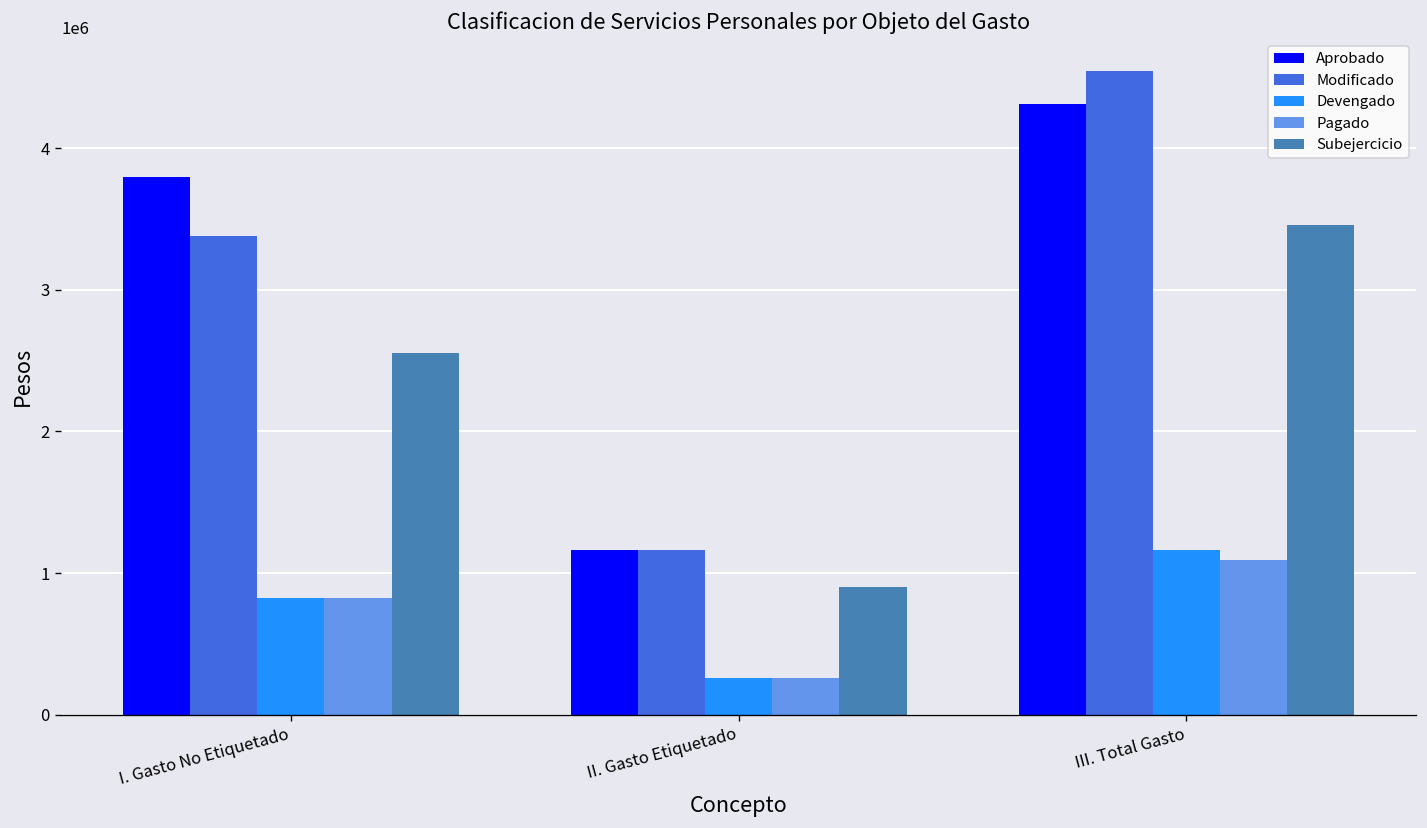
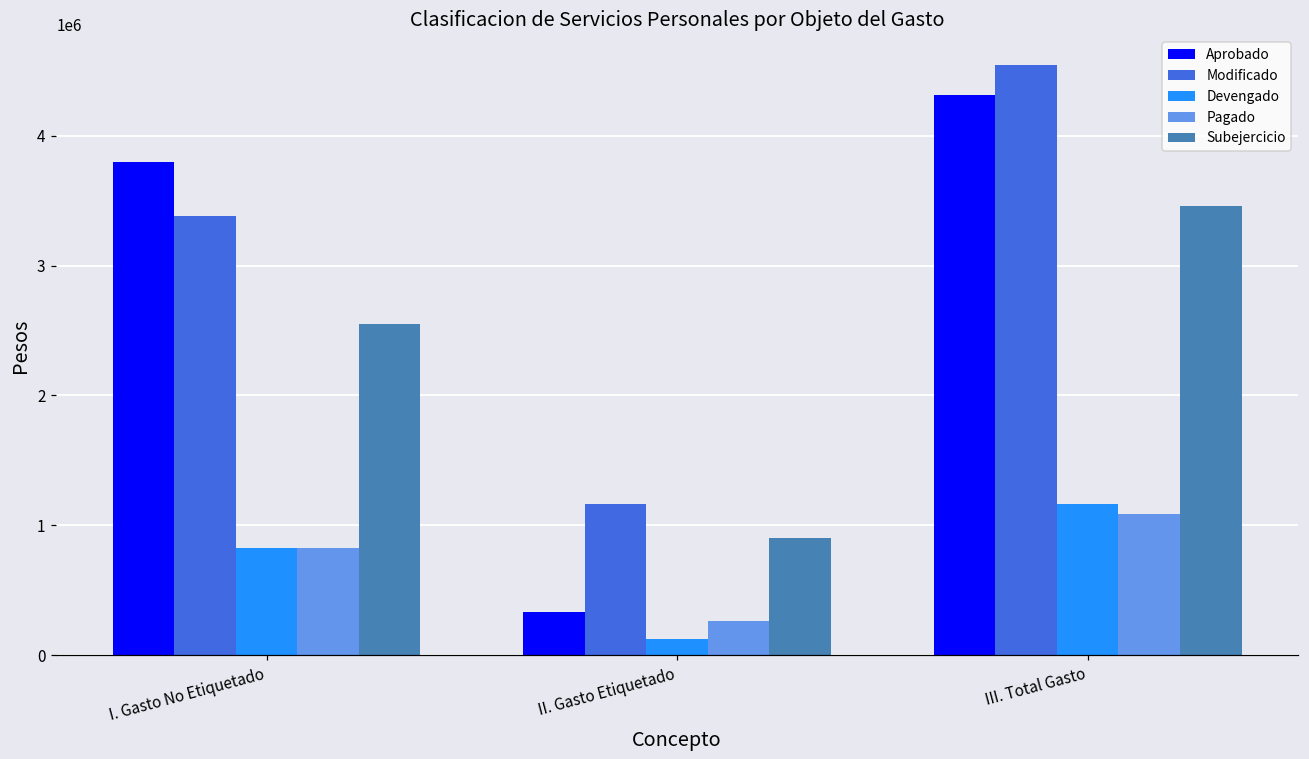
Aprobado, II. Gasto Etiquetado: 1170000 -> 330000
Devengado, II. Gasto Etiquetado: 260000 -> 130000
